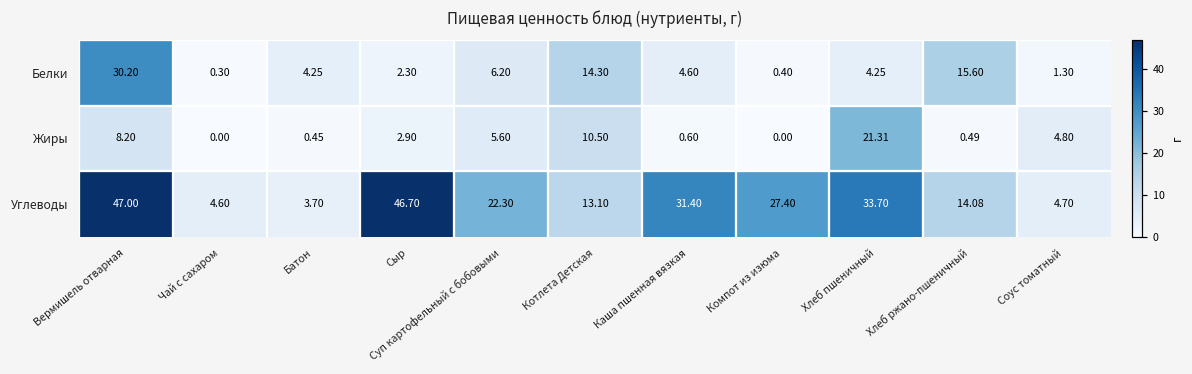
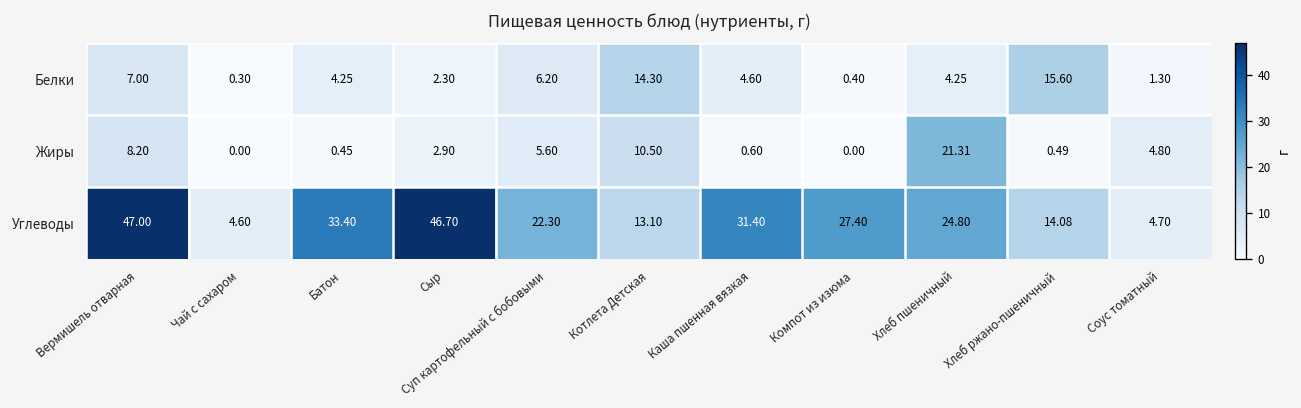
Белки, Вермишель отварная: 30.20 -> 7.00
Углеводы, Батон: 3.70 -> 33.40
Углеводы, Хлеб пшеничный: 33.70 -> 24.80
